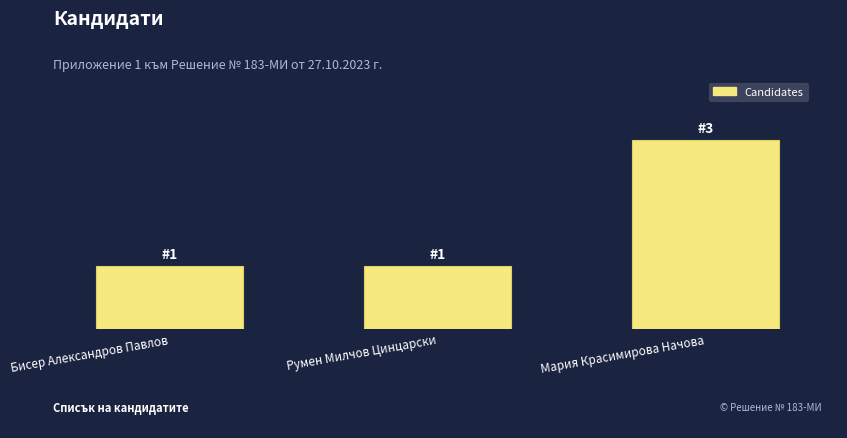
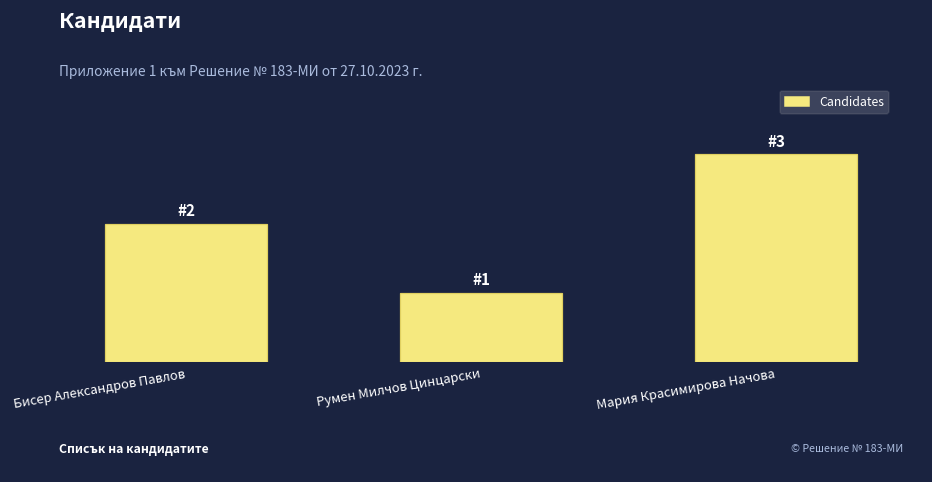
Бисер Александров Павлов: 1 -> 2
